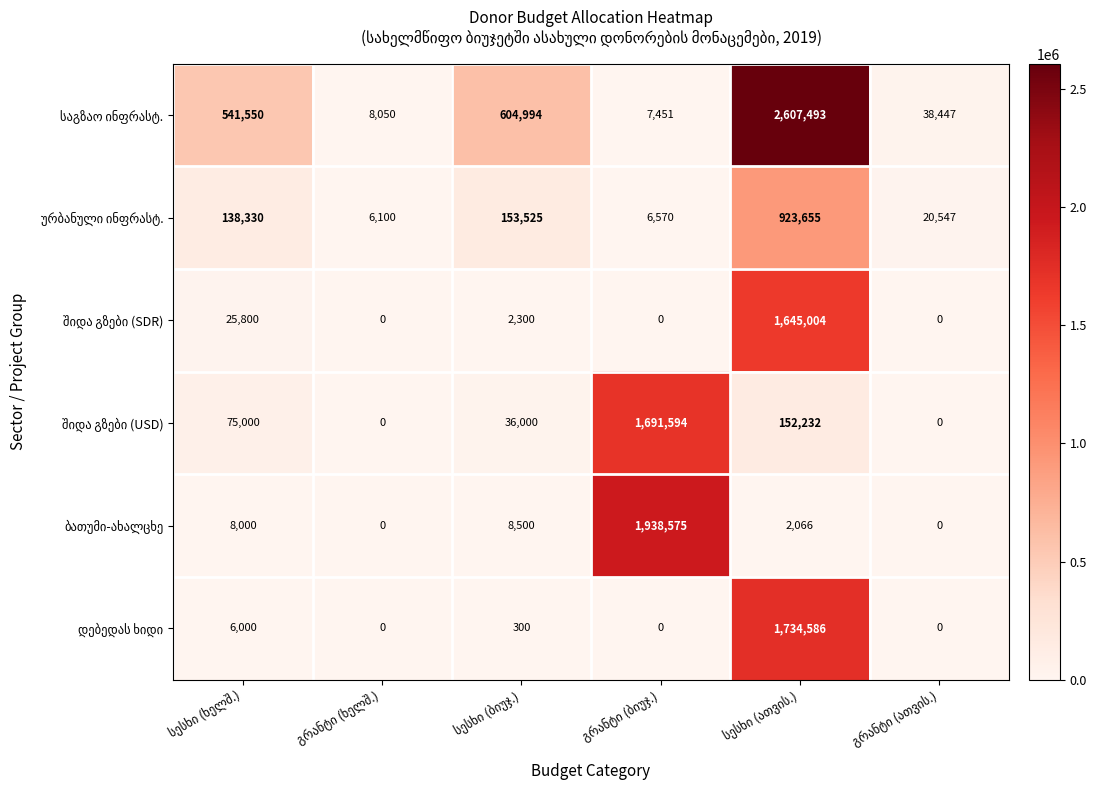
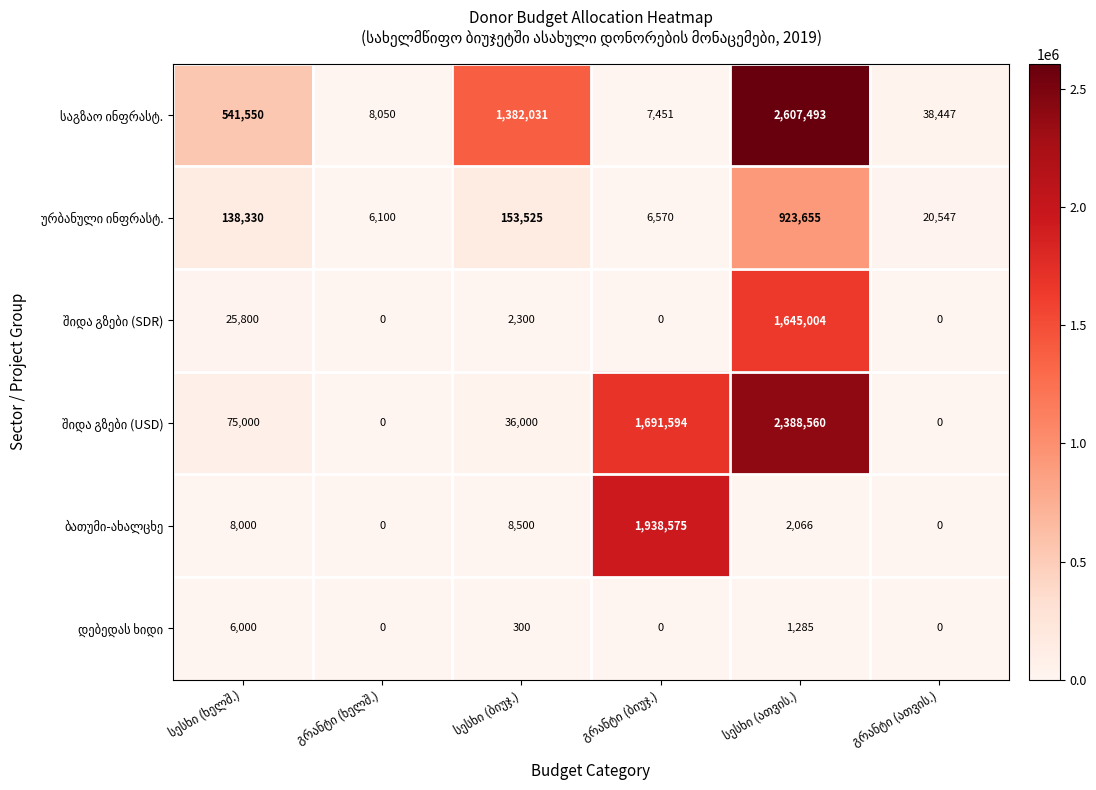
საგზაო ინფრასტ., სესხი (ბიუჯ.): 604,994 -> 1,382,031
შიდა გზები (USD), სესხი (ათვის.): 152,232 -> 2,388,560
დებედას ხიდი, სესხი (ათვის.): 1,734,586 -> 1,285
